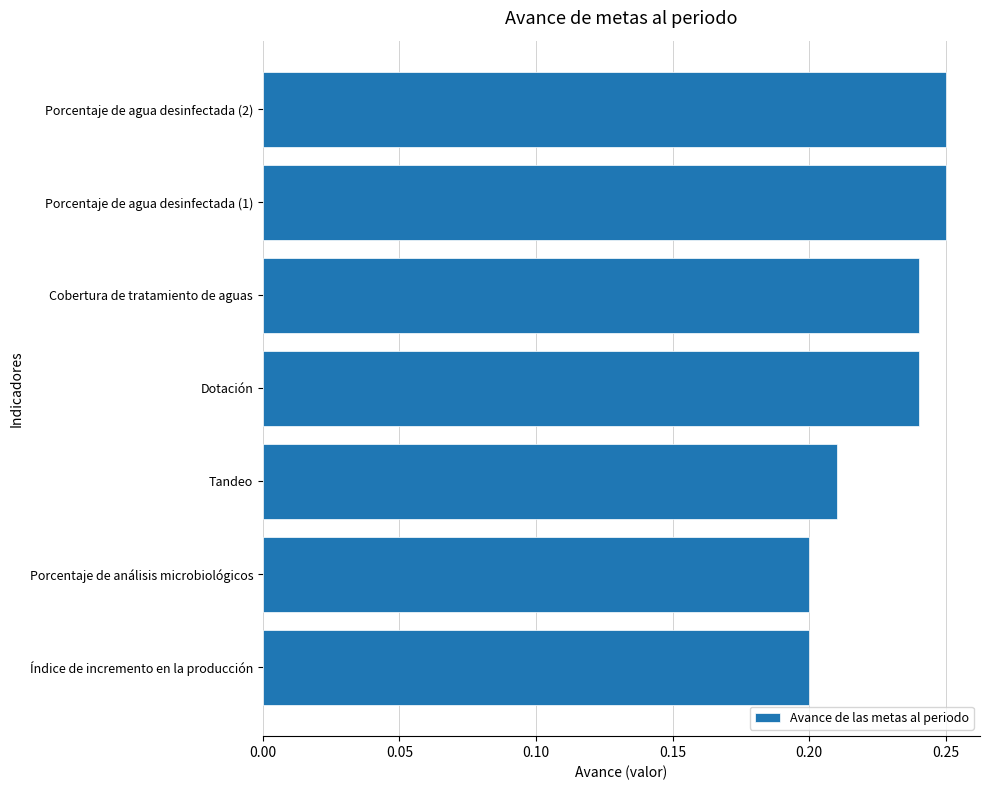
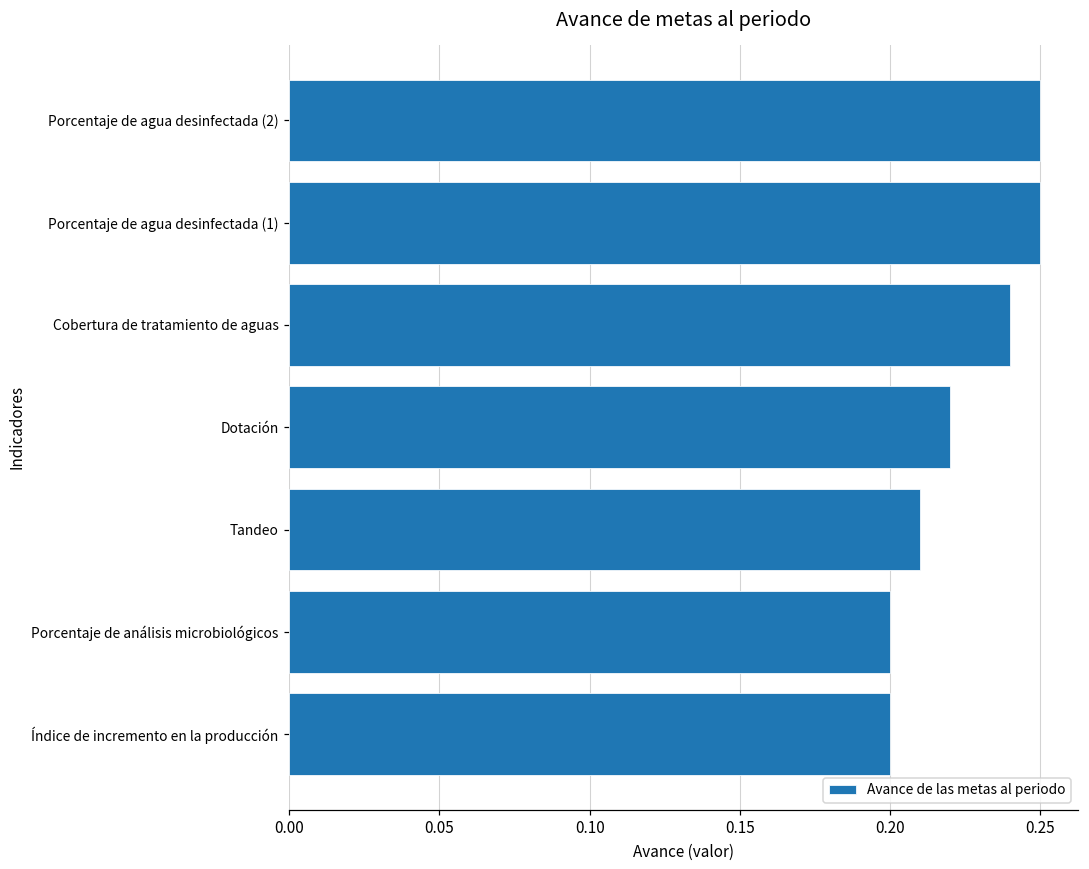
Dotación: 0.24 -> 0.22
